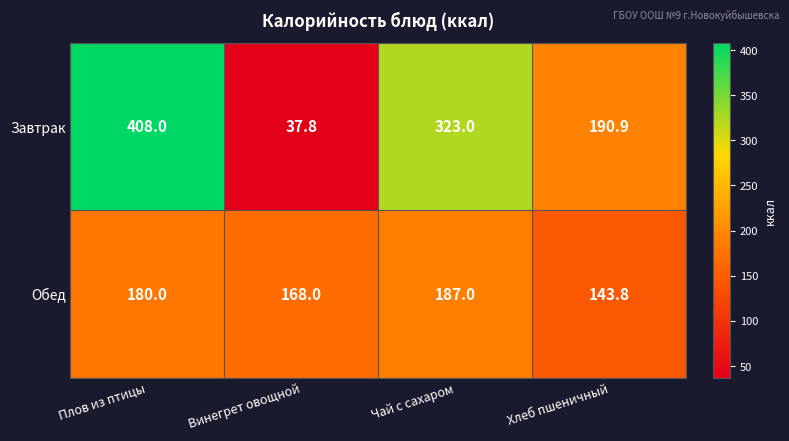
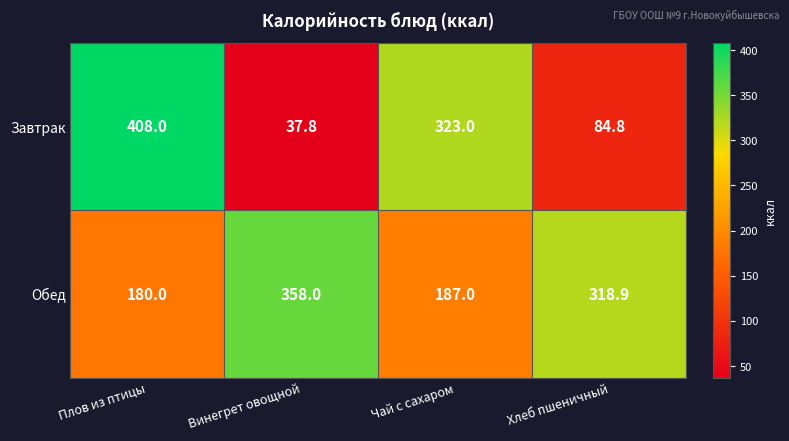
Завтрак, Хлеб пшеничный: 190.9 -> 84.8
Обед, Винегрет овощной: 168.0 -> 358.0
Обед, Хлеб пшеничный: 143.8 -> 318.9
